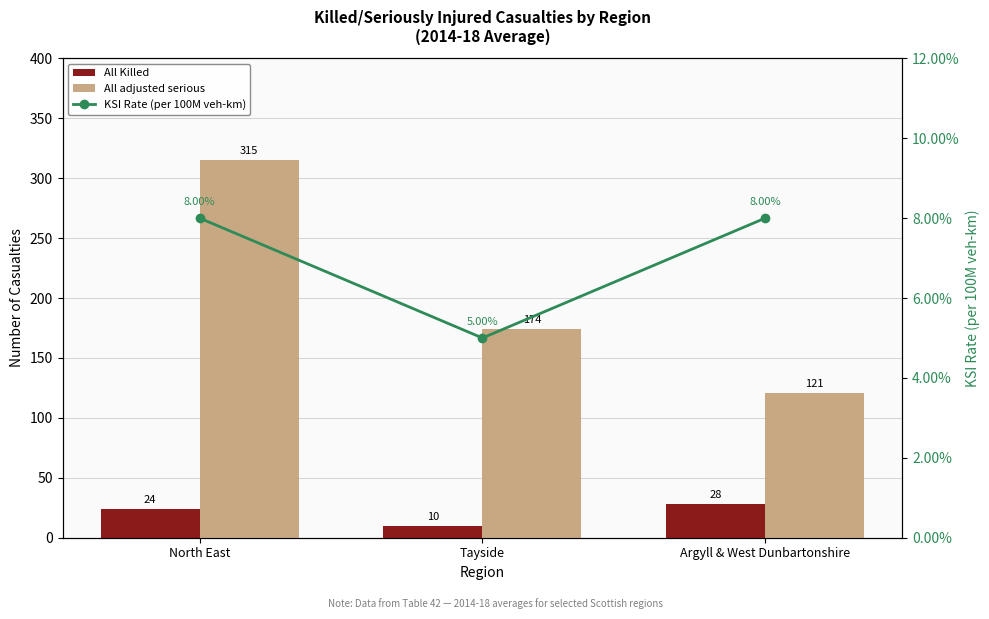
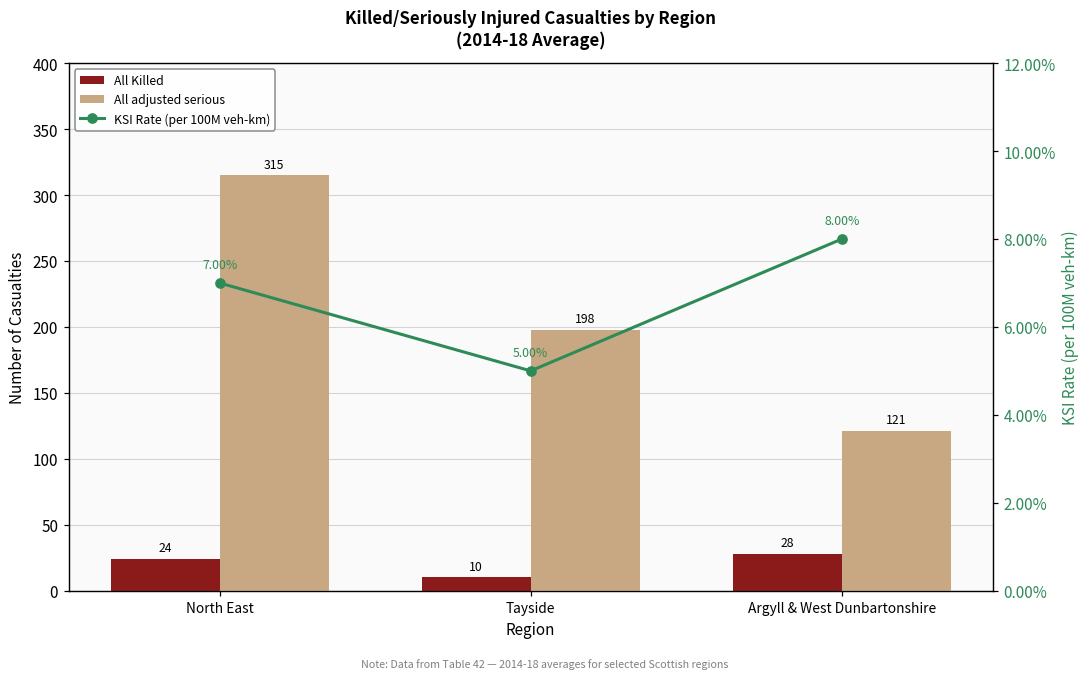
All adjusted serious, Tayside: 174 -> 198
KSI Rate (per 100M veh-km), North East: 8.00% -> 7.00%
